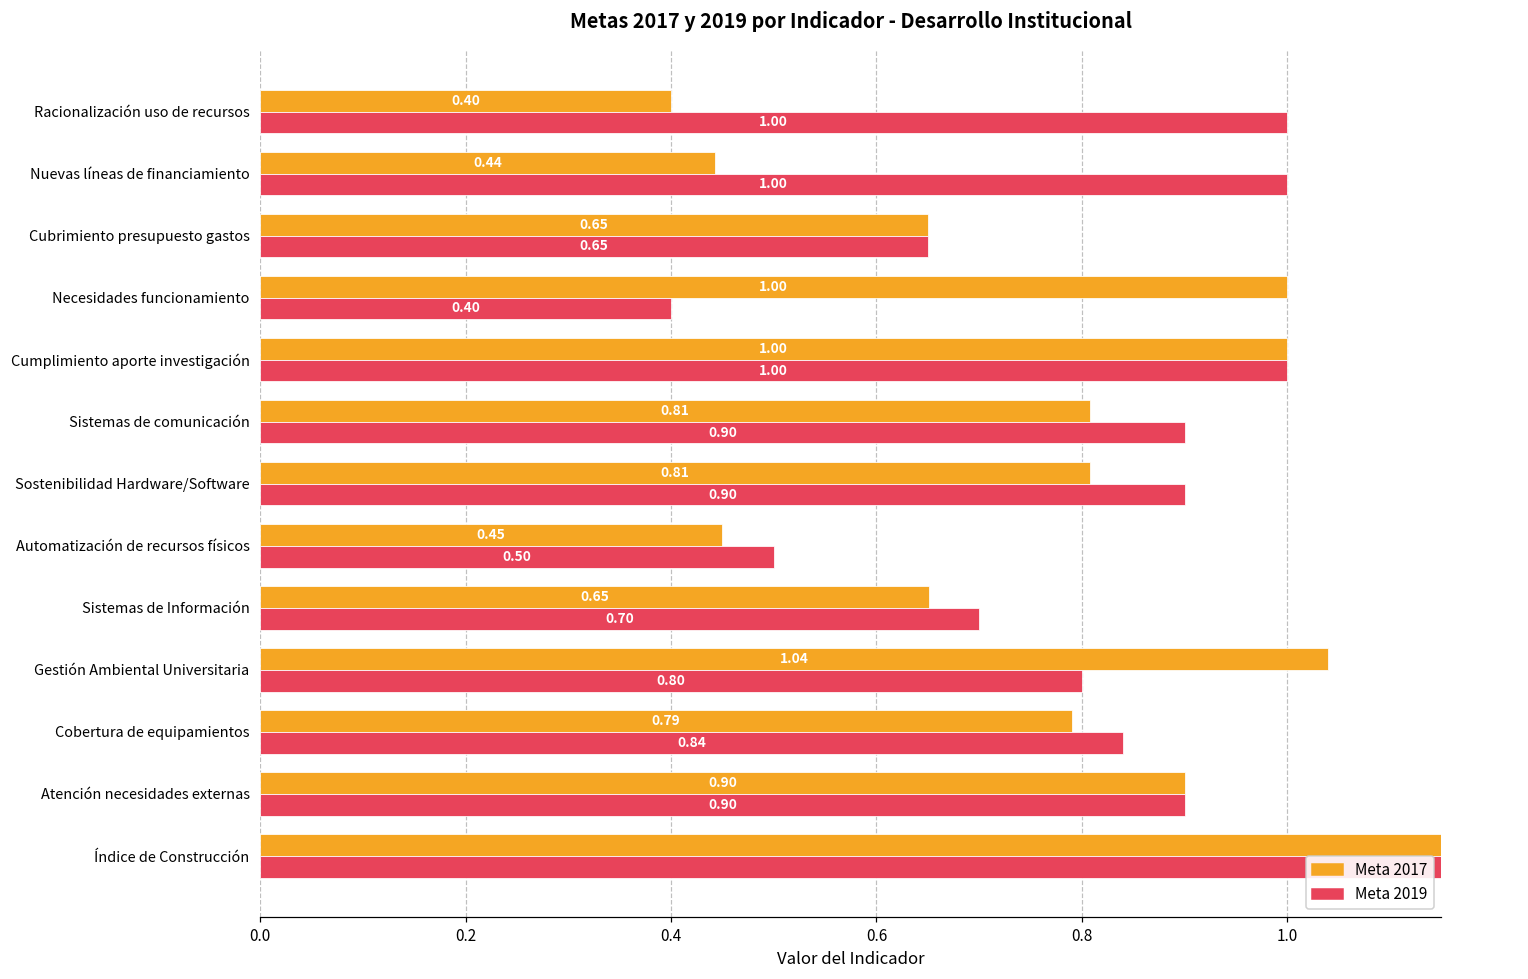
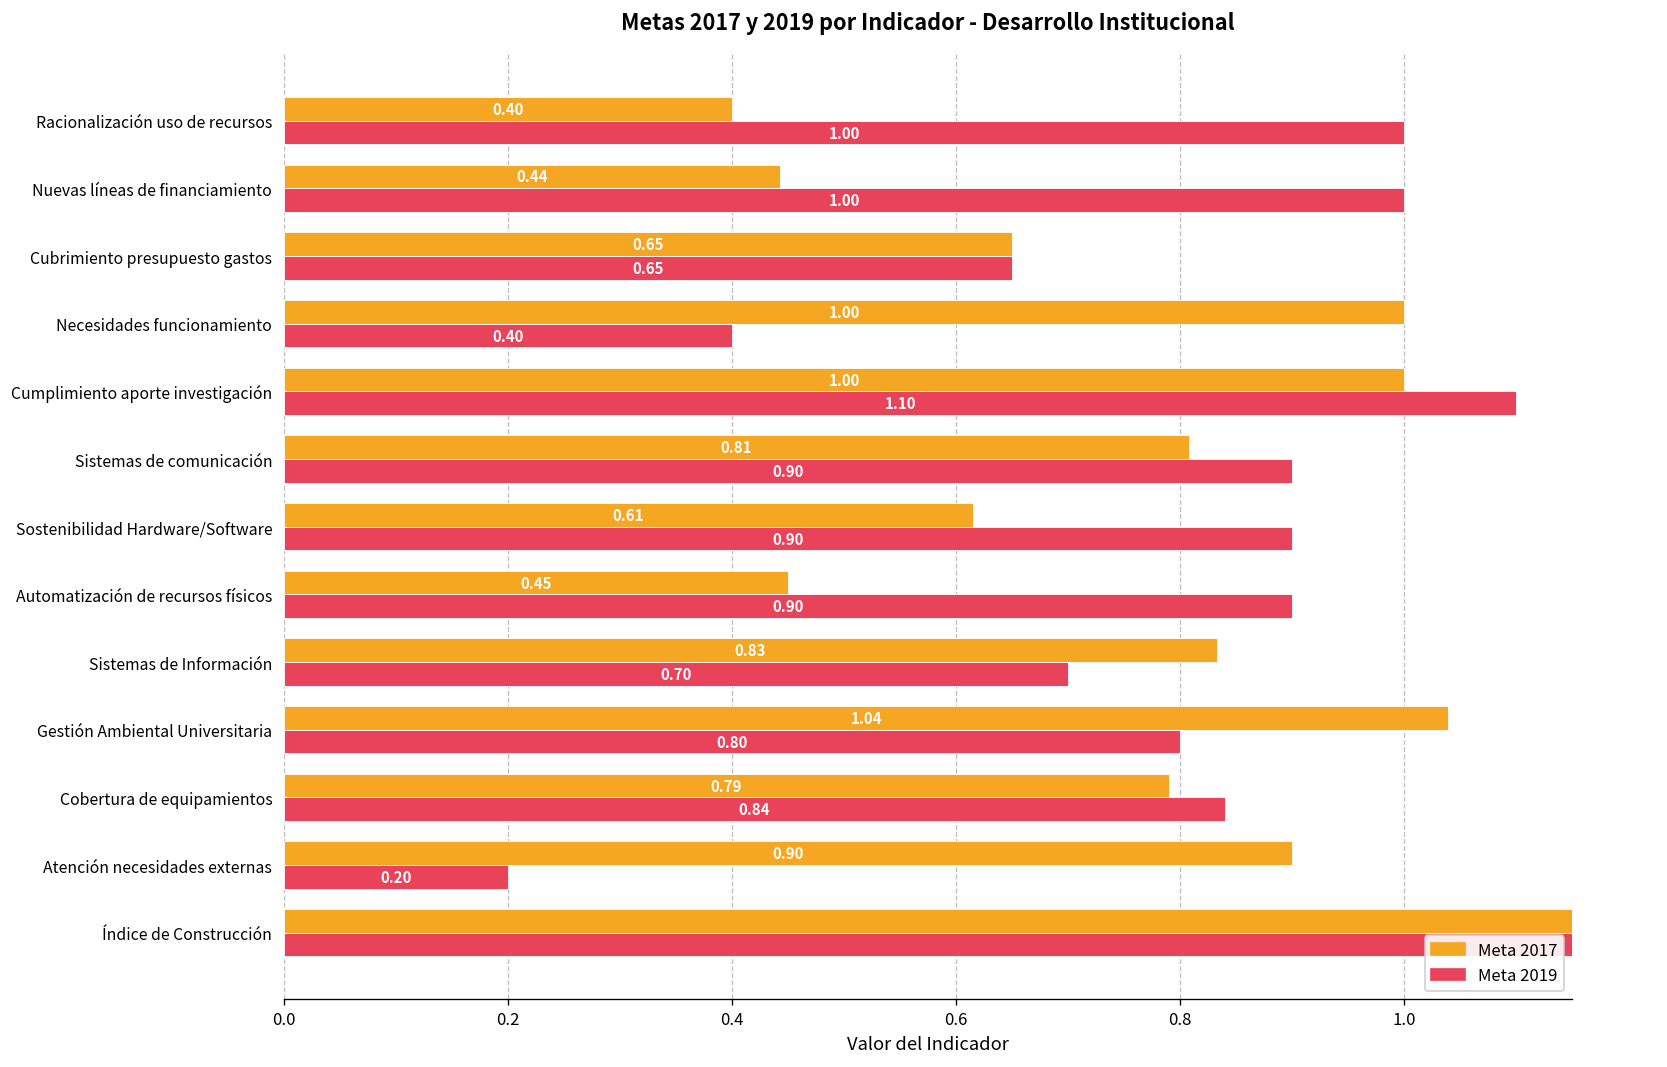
Meta 2019, Cumplimiento aporte investigación: 1.00 -> 1.10
Meta 2017, Sostenibilidad Hardware/Software: 0.81 -> 0.61
Meta 2019, Automatización de recursos físicos: 0.50 -> 0.90
Meta 2017, Sistemas de Información: 0.65 -> 0.83
Meta 2019, Atención necesidades externas: 0.90 -> 0.20
